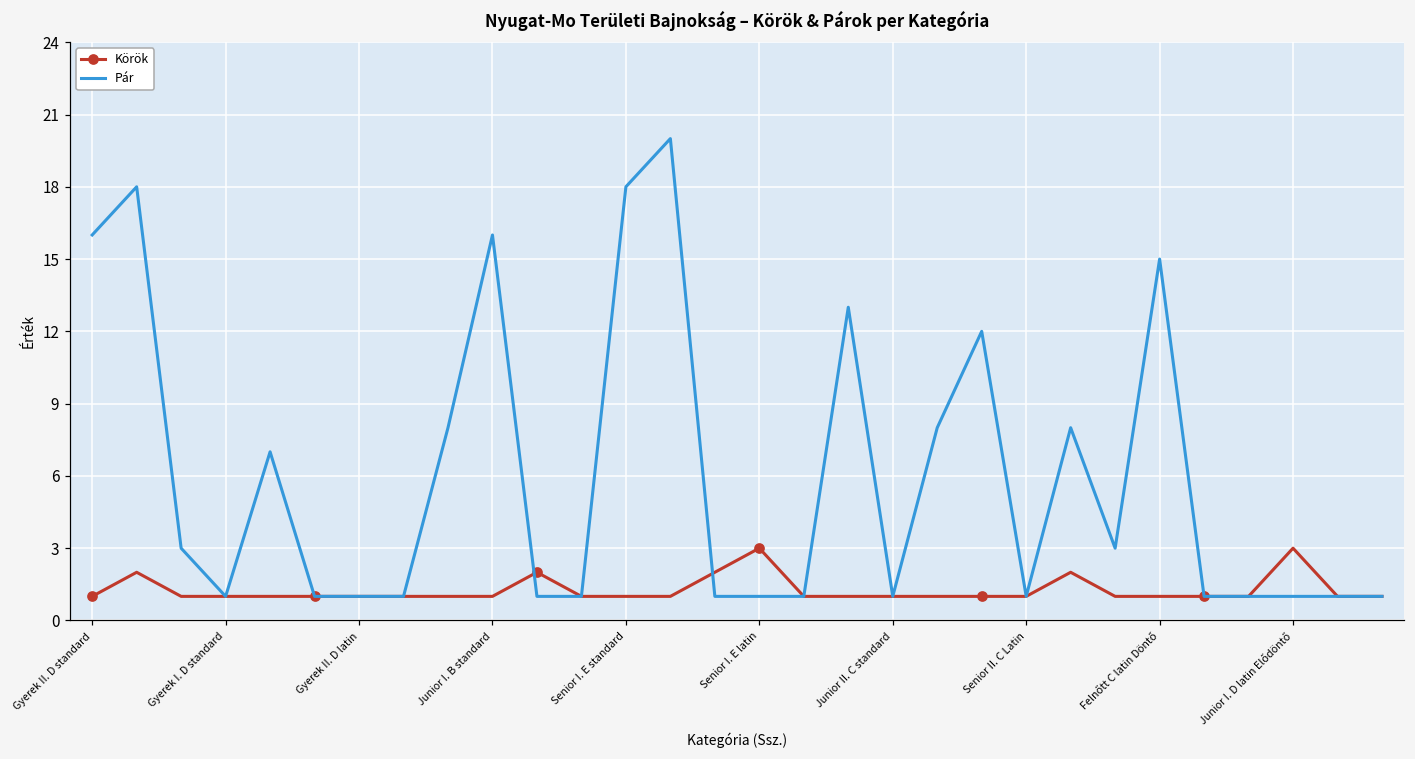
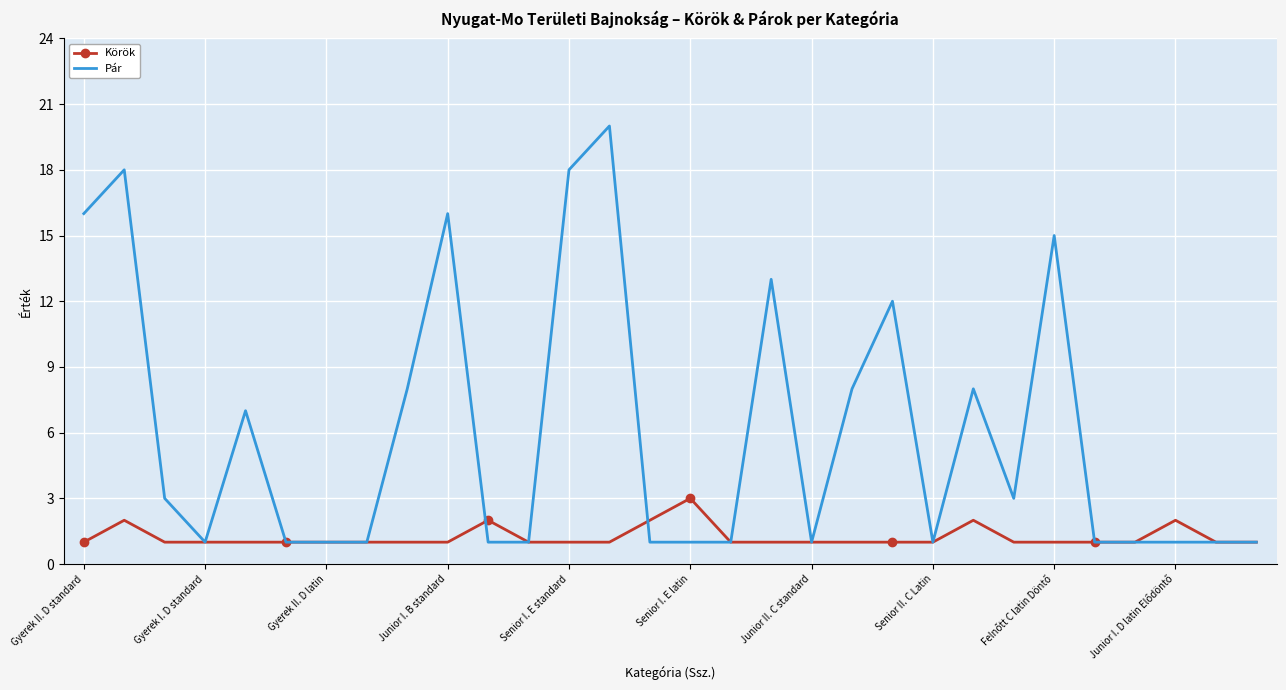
Körök, Junior I. D latin Elődöntő: 3 -> 2
